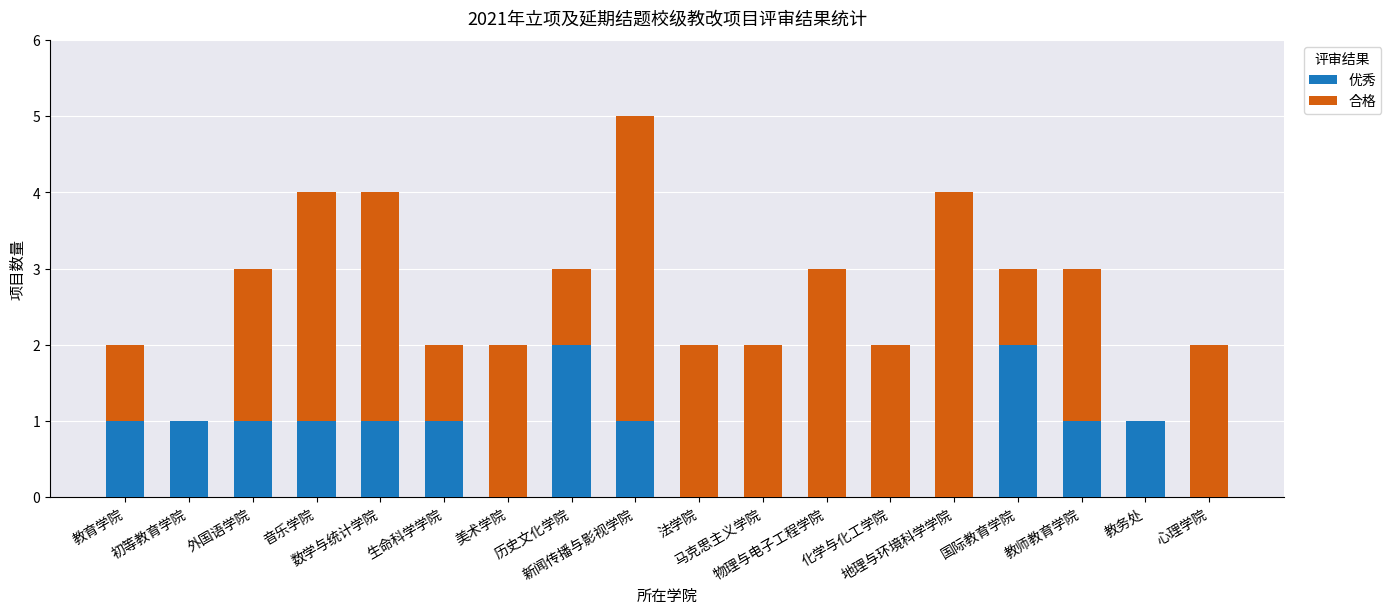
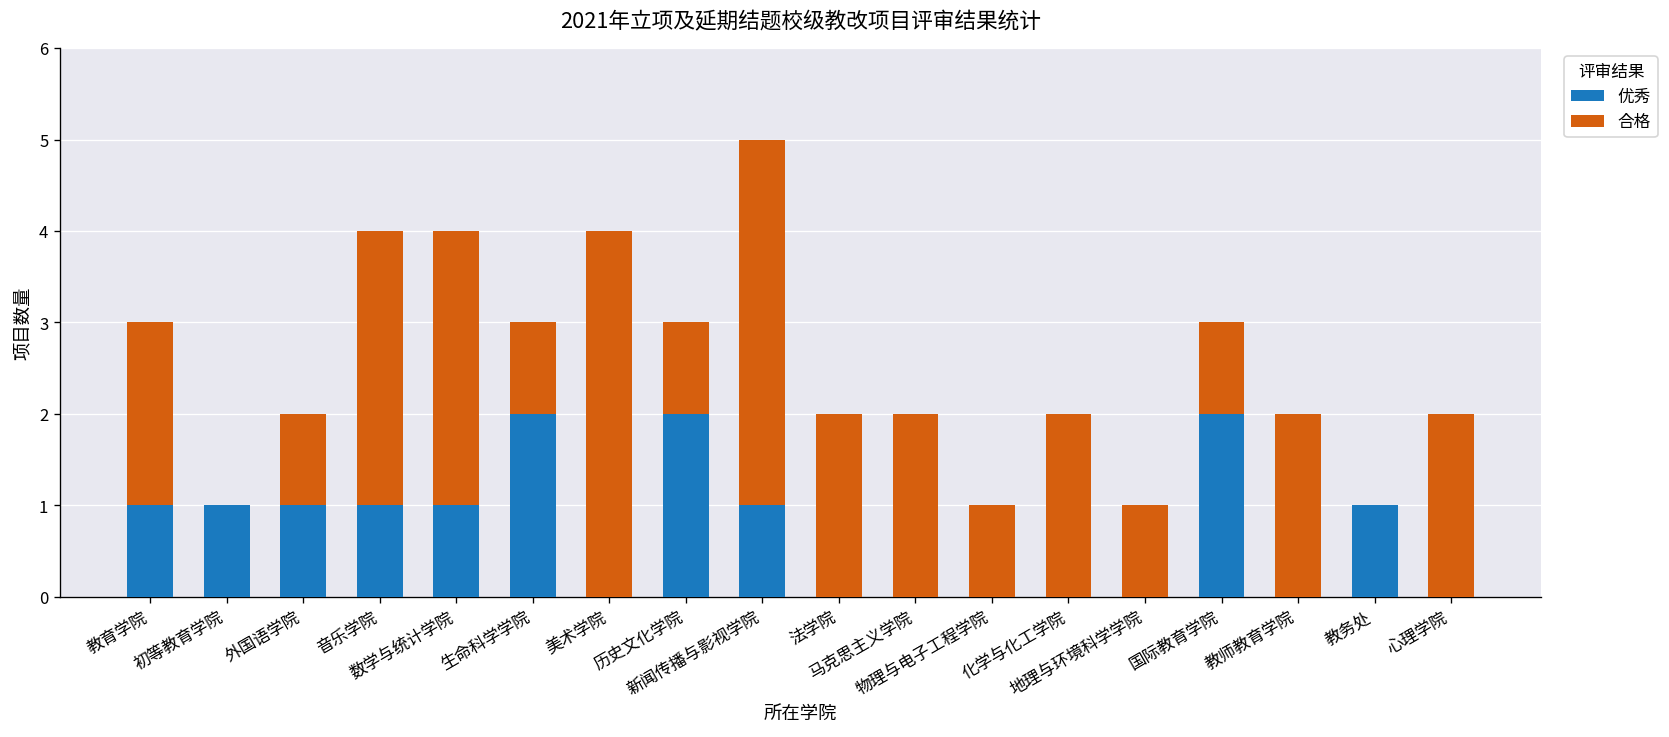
合格, 教育学院: 1 -> 2
合格, 外国语学院: 2 -> 1
优秀, 生命科学学院: 1 -> 2
合格, 美术学院: 2 -> 4
合格, 物理与电子工程学院: 3 -> 1
合格, 地理与环境科学学院: 4 -> 1
优秀, 教师教育学院: 1 -> 0
